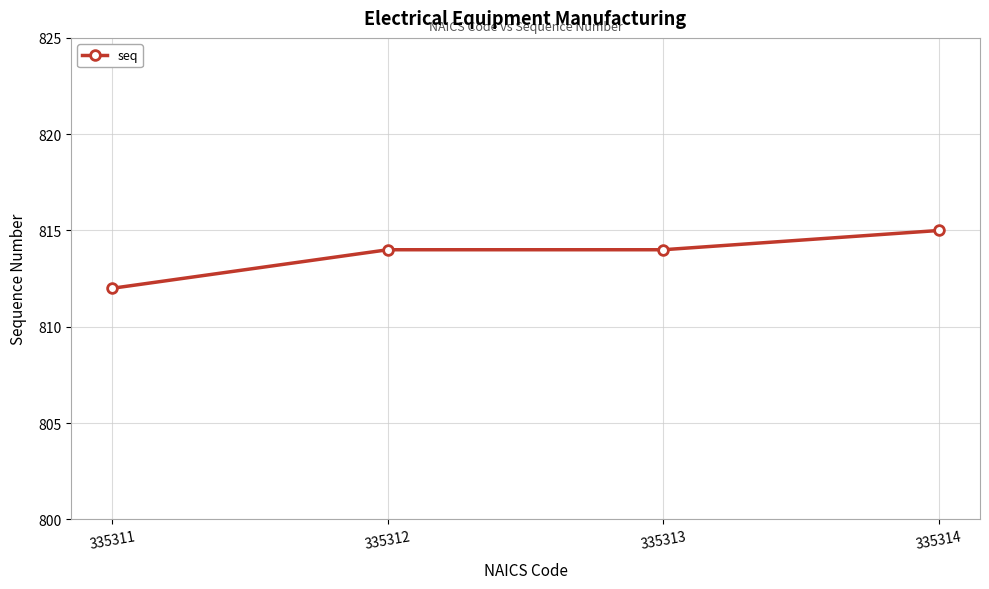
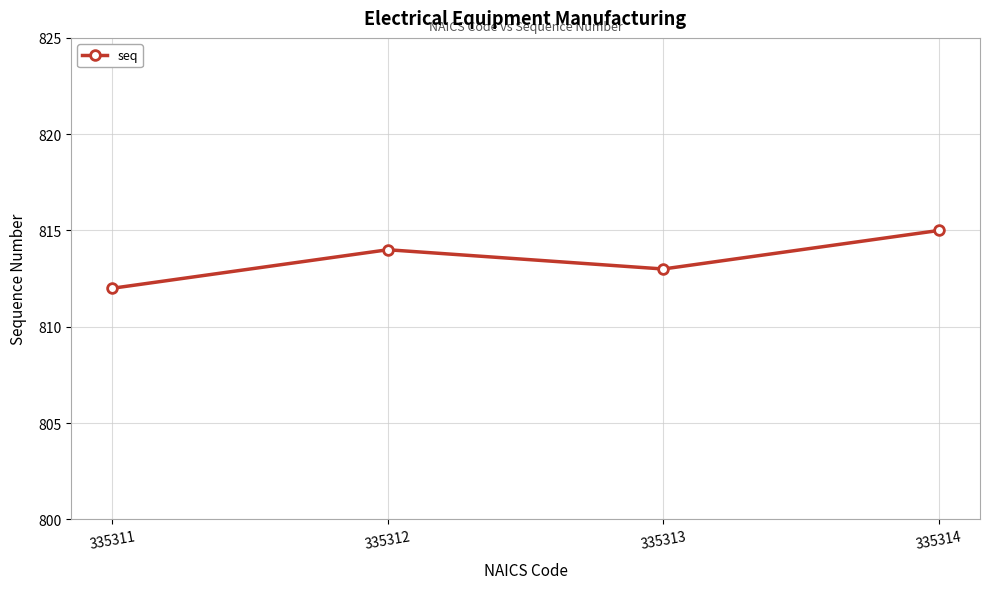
335313: 814 -> 813
